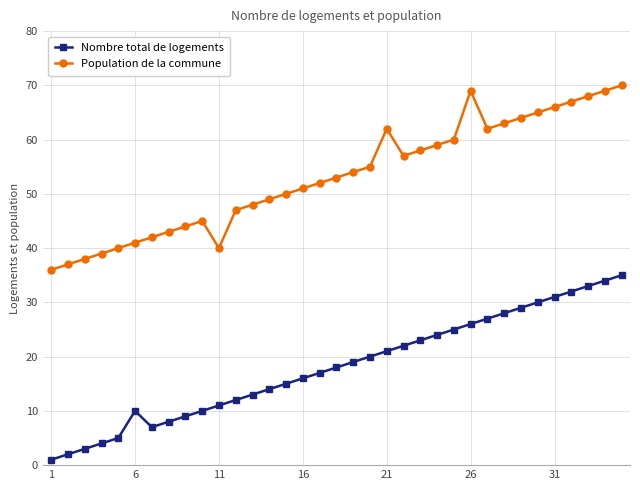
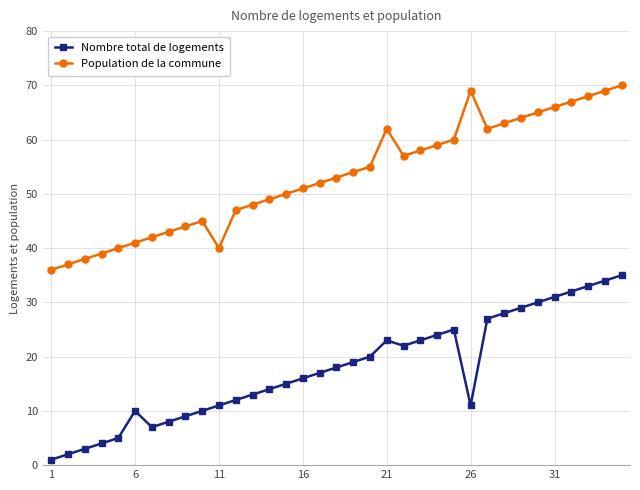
Nombre total de logements, 21: 21 -> 23
Nombre total de logements, 26: 26 -> 11
